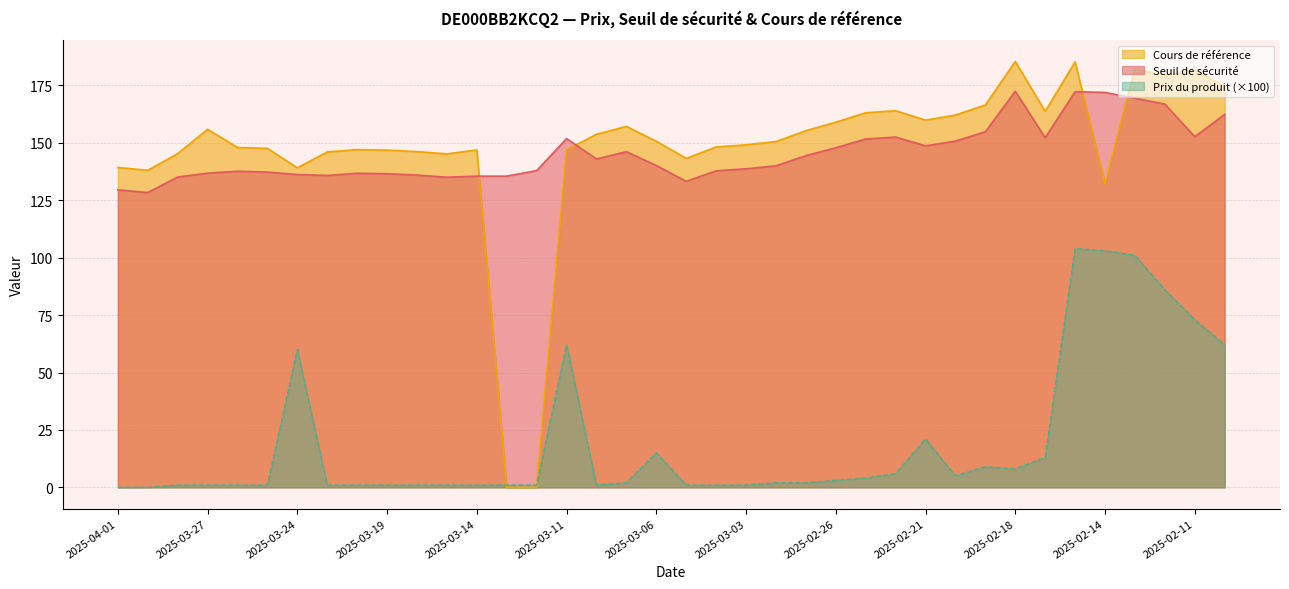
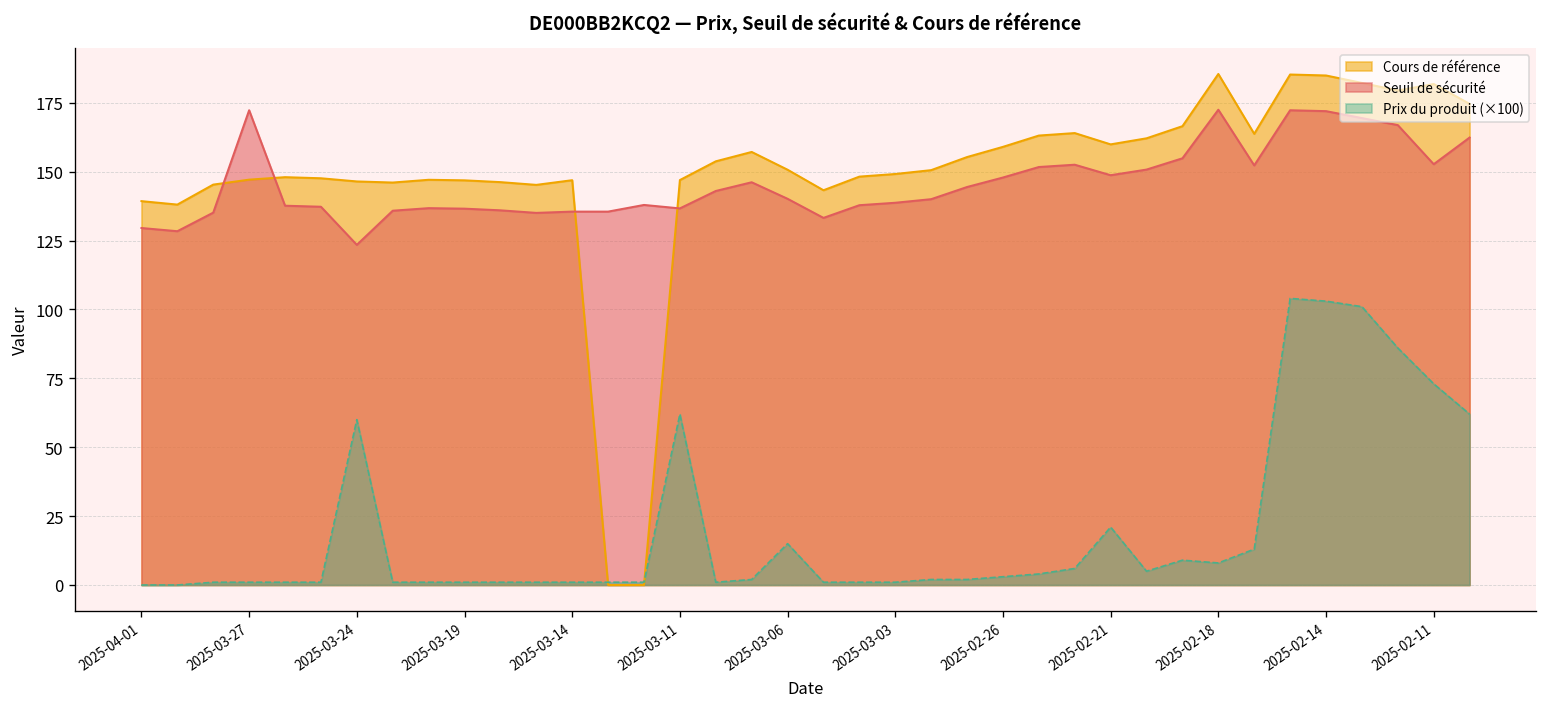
Cours de référence, 2025-03-27: 156 -> 147
Seuil de sécurité, 2025-03-27: 137 -> 172
Cours de référence, 2025-03-24: 139 -> 146
Seuil de sécurité, 2025-03-24: 136 -> 123
Seuil de sécurité, 2025-03-11: 152 -> 137
Cours de référence, 2025-02-14: 132 -> 185
